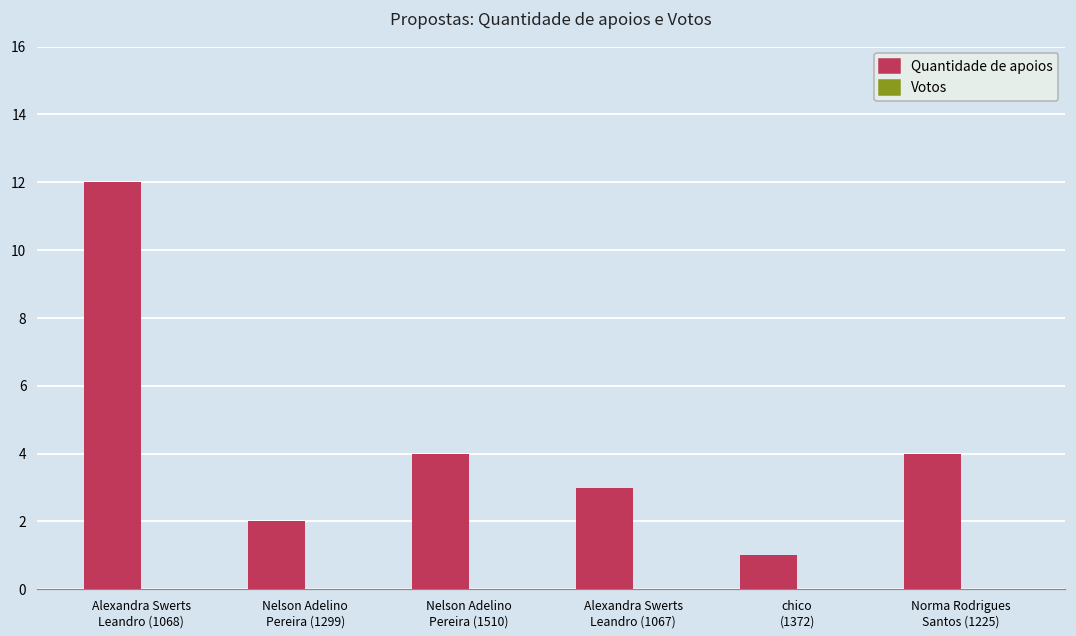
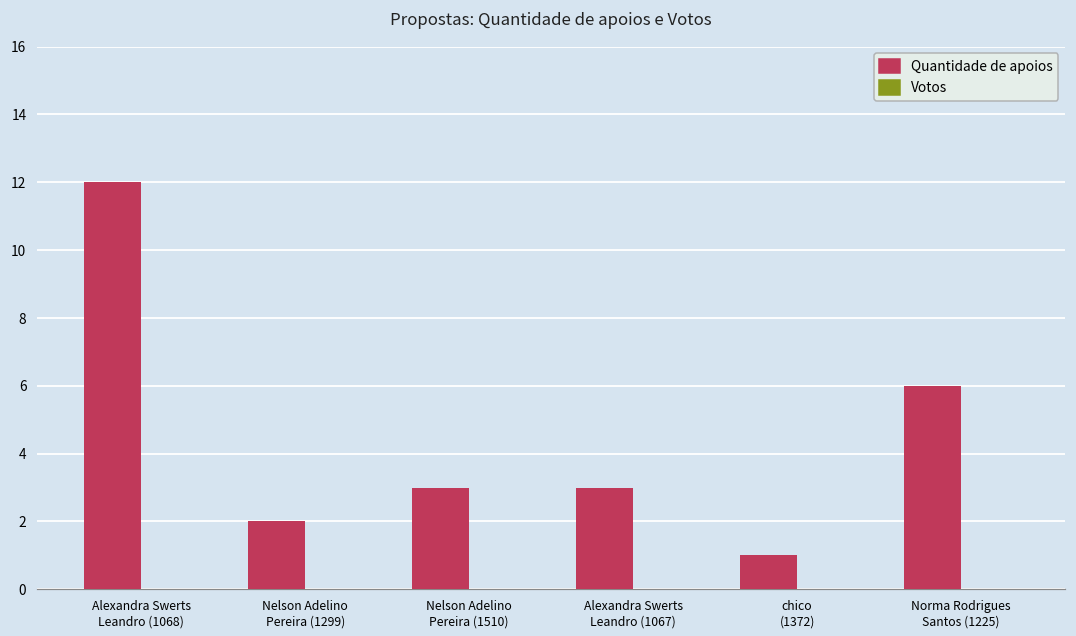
Quantidade de apoios, Nelson Adelino Pereira (1510): 4 -> 3
Quantidade de apoios, Norma Rodrigues Santos (1225): 4 -> 6
